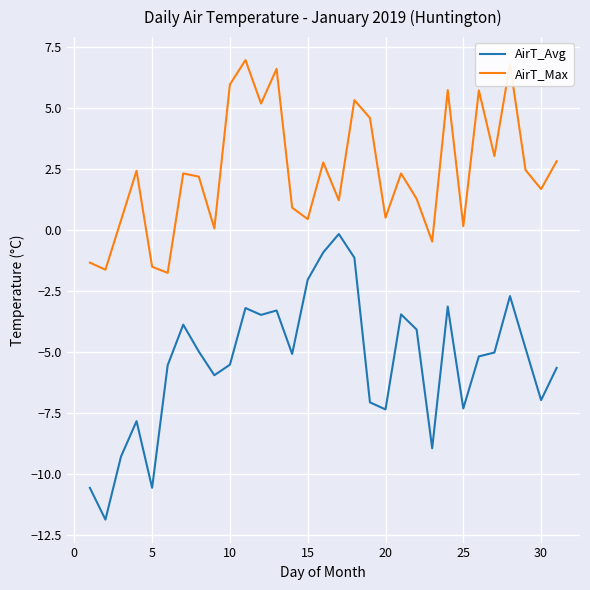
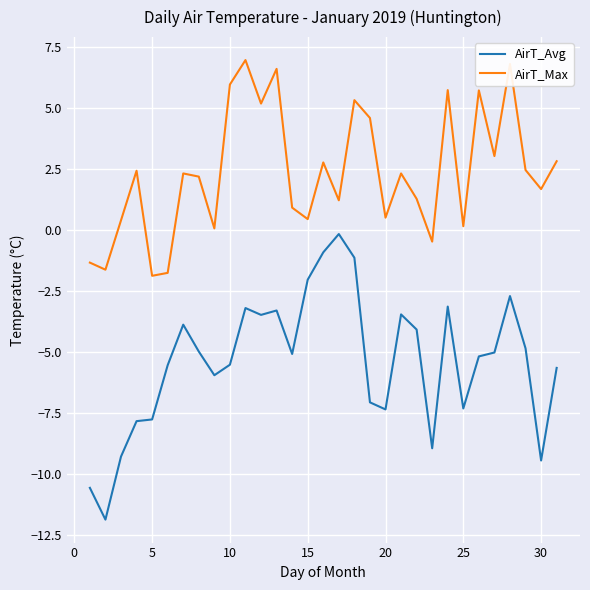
AirT_Avg, 5: -10.6 -> -7.8
AirT_Max, 5: -1.5 -> -1.9
AirT_Avg, 30: -7.0 -> -9.4
